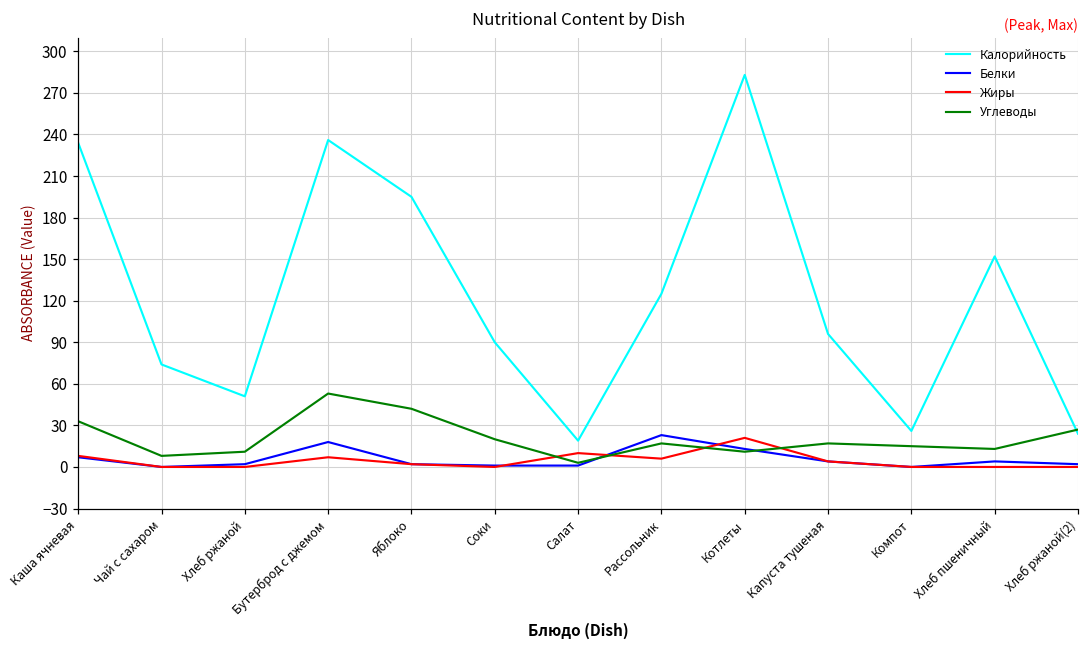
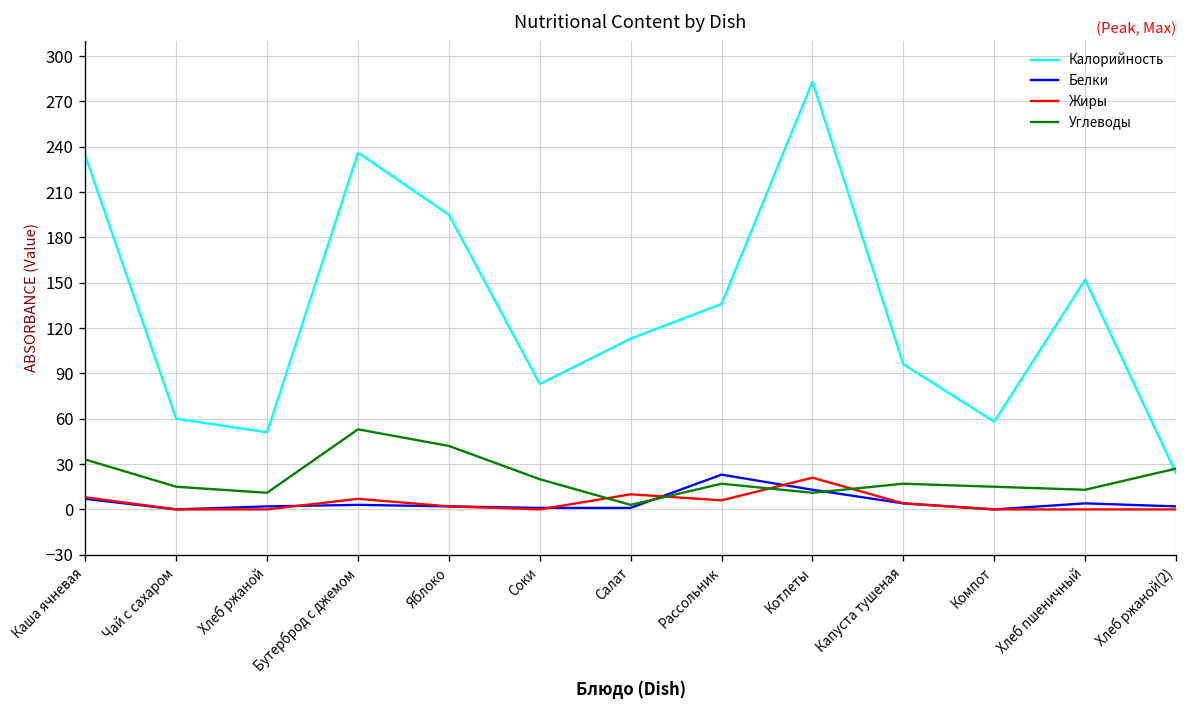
Калорийность, Чай с сахаром: 74 -> 60
Углеводы, Чай с сахаром: 8 -> 15
Белки, Бутерброд с джемом: 18 -> 3
Калорийность, Соки: 90 -> 83
Калорийность, Салат: 19 -> 113
Калорийность, Рассольник: 125 -> 136
Калорийность, Компот: 26 -> 58
